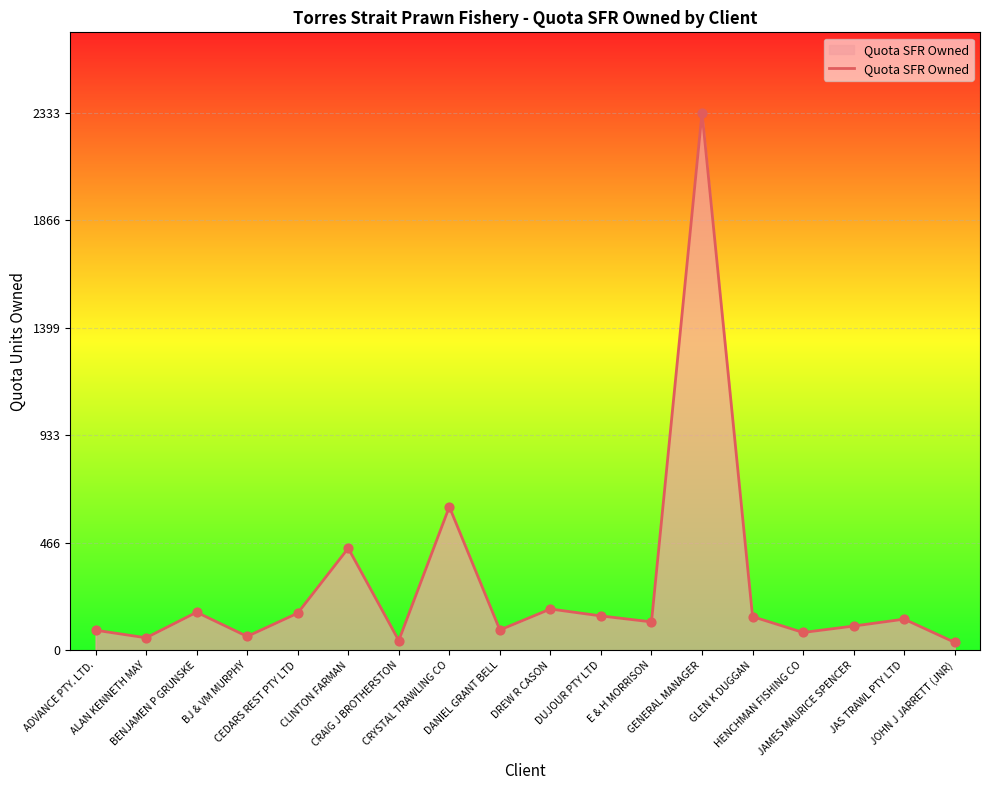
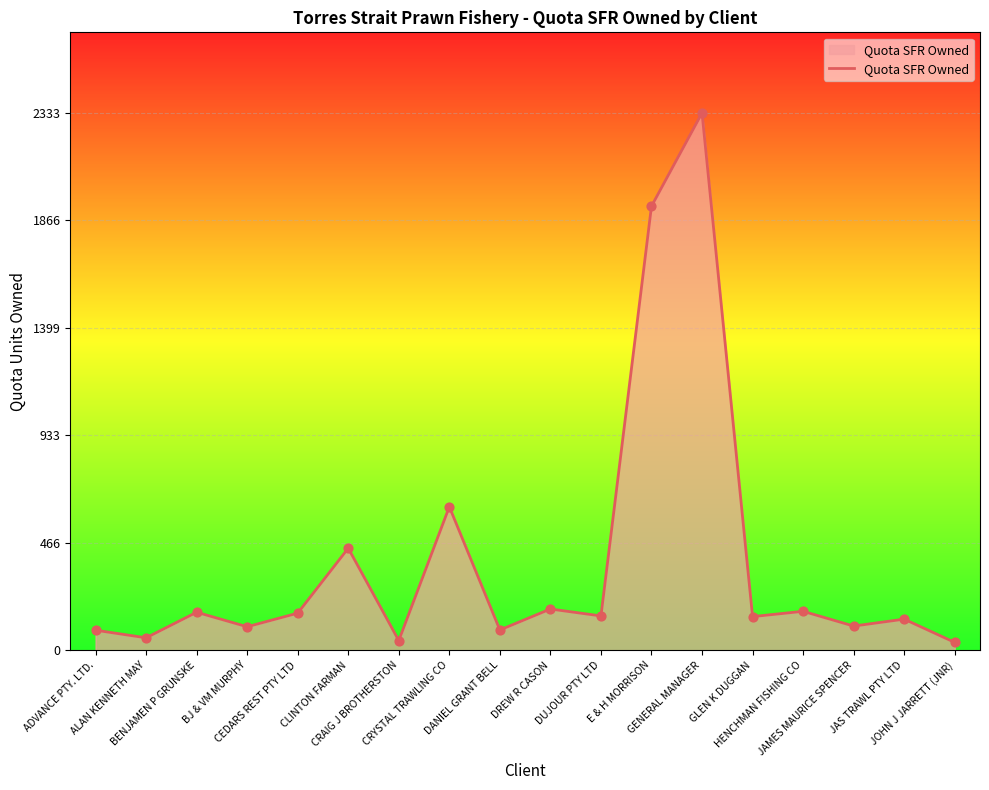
BJ & VM MURPHY: 60 -> 100
E & H MORRISON: 120 -> 1930
HENCHMAN FISHING CO: 80 -> 170
